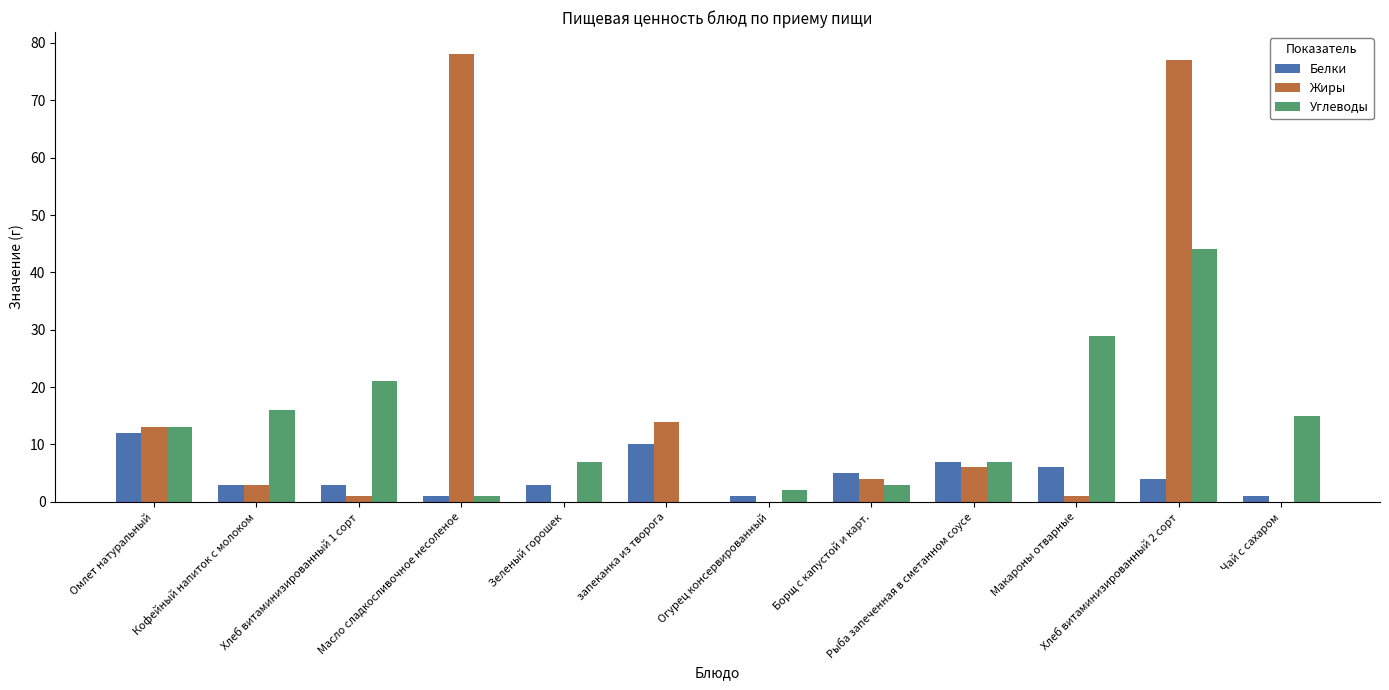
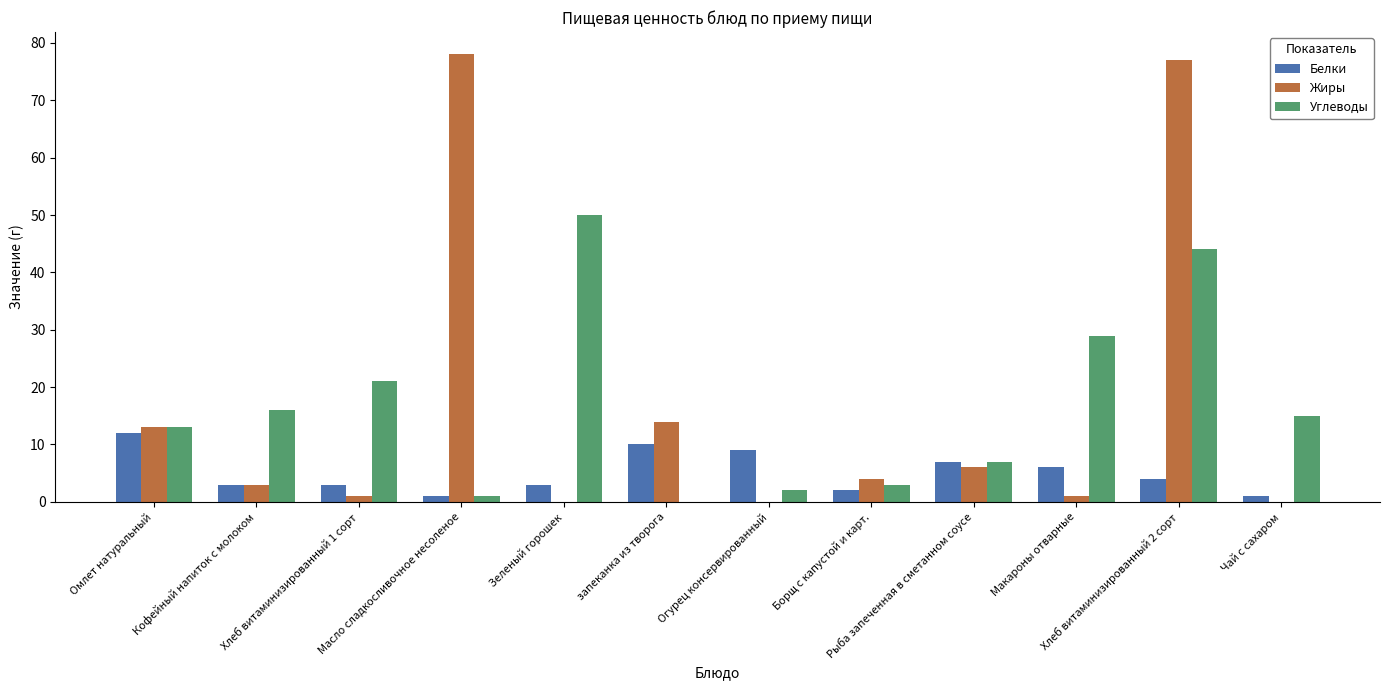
Углеводы, Зеленый горошек: 7 -> 50
Белки, Огурец консервированный: 1 -> 9
Белки, Борщ с капустой и карт.: 5 -> 2
